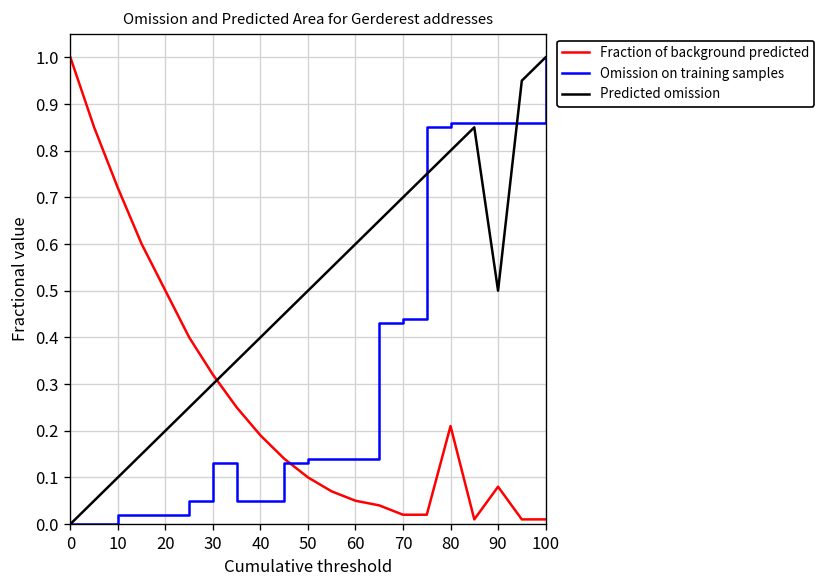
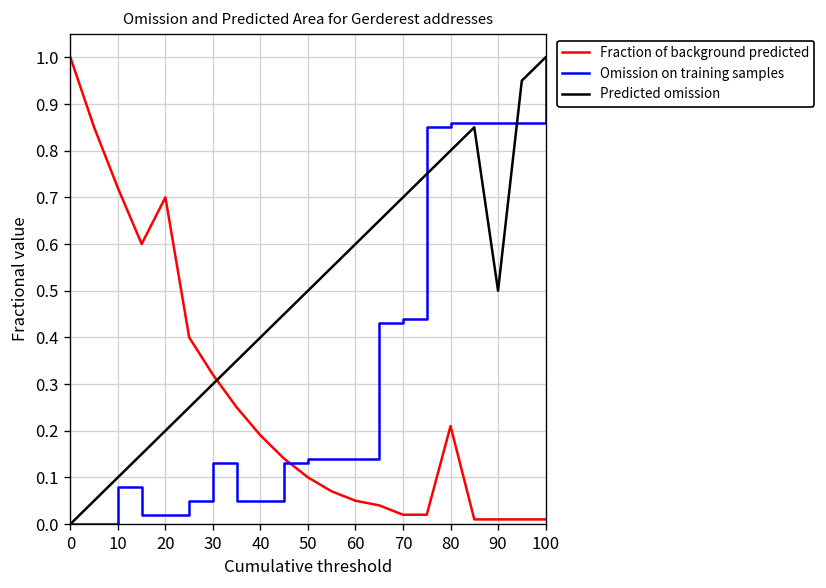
Omission on training samples, 10: 0.02 -> 0.08
Fraction of background predicted, 20: 0.5 -> 0.7
Fraction of background predicted, 90: 0.08 -> 0.01
